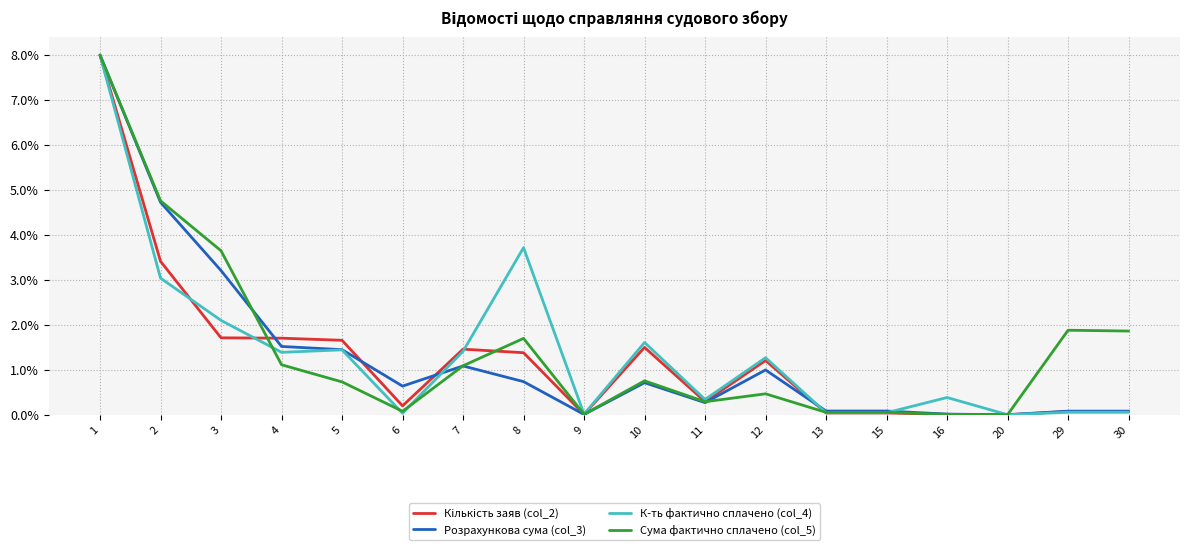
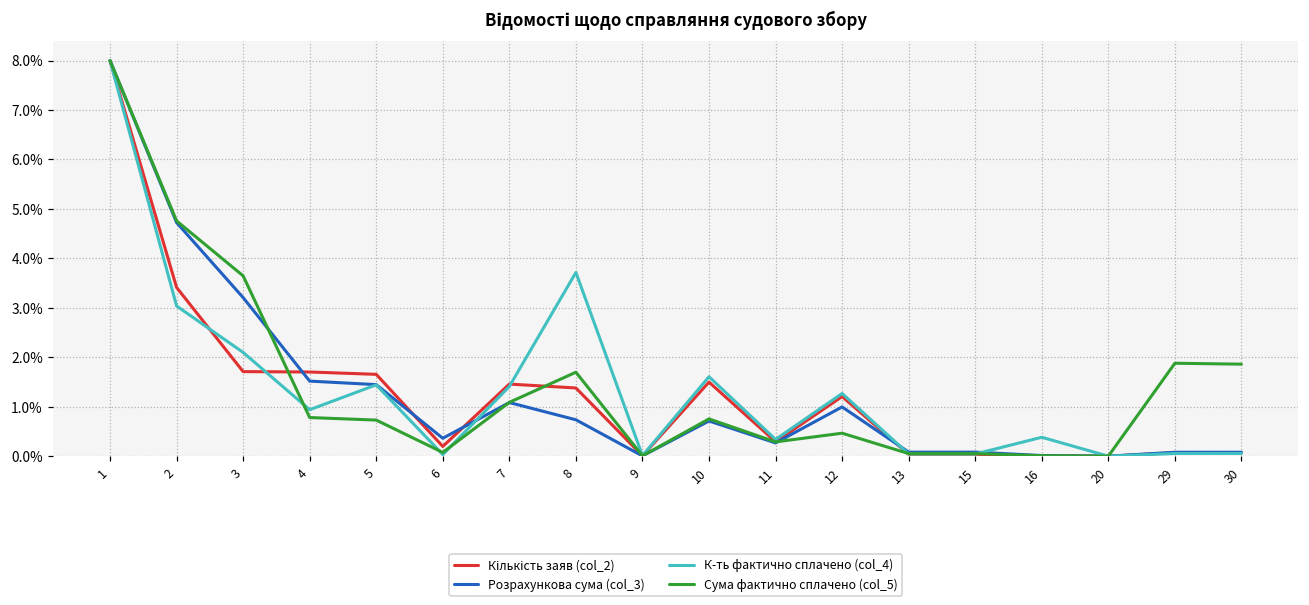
К-ть фактично сплачено (col_4), 4: 1.4% -> 0.9%
Сума фактично сплачено (col_5), 4: 1.1% -> 0.8%
Розрахункова сума (col_3), 6: 0.6% -> 0.4%
